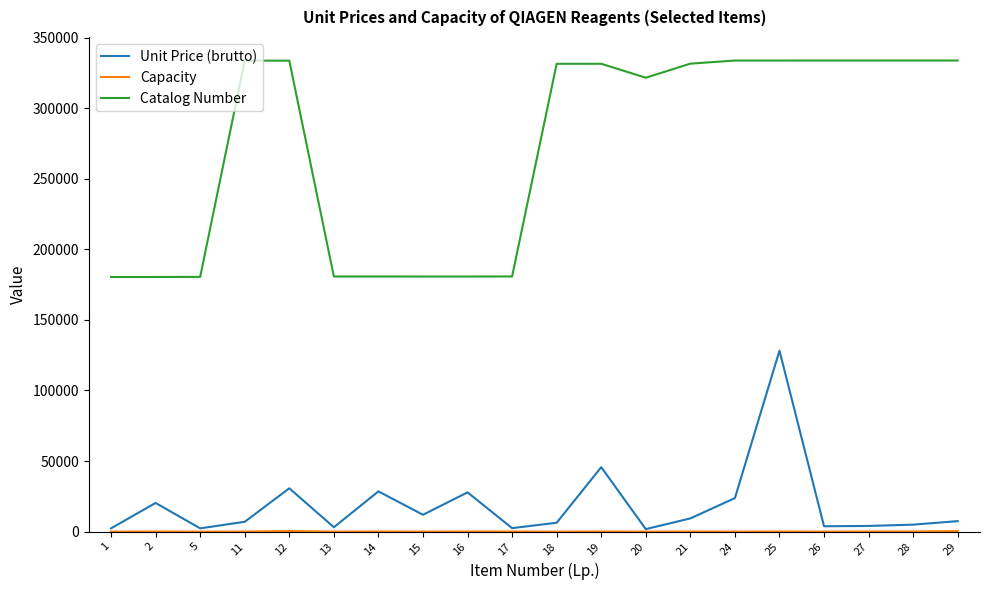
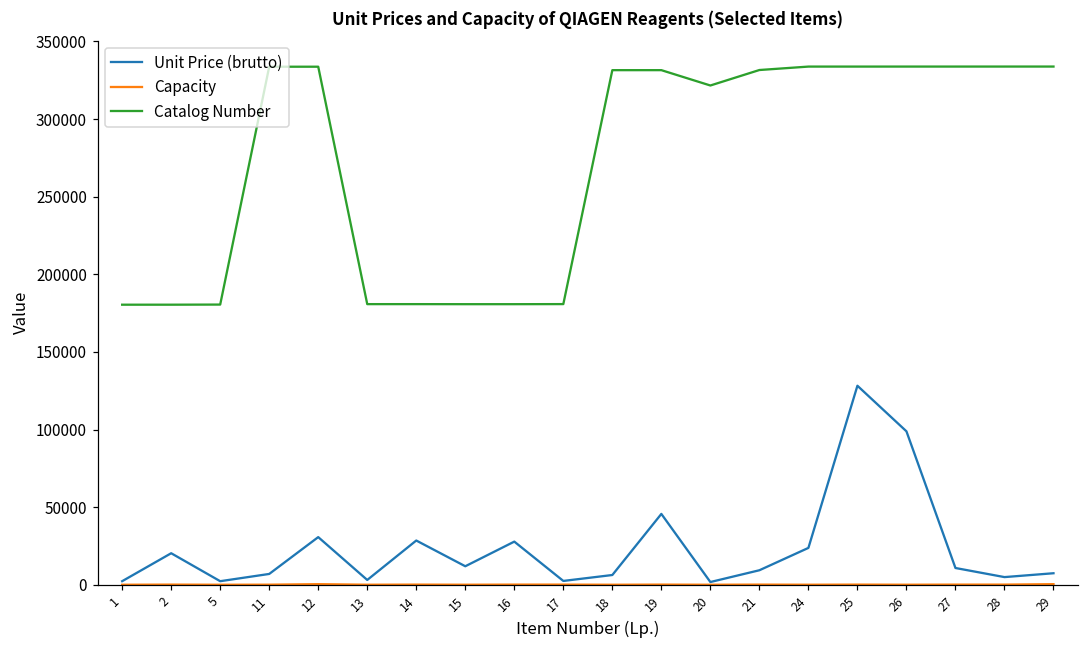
Unit Price (brutto), 26: 4000 -> 99000
Unit Price (brutto), 27: 4000 -> 11000
